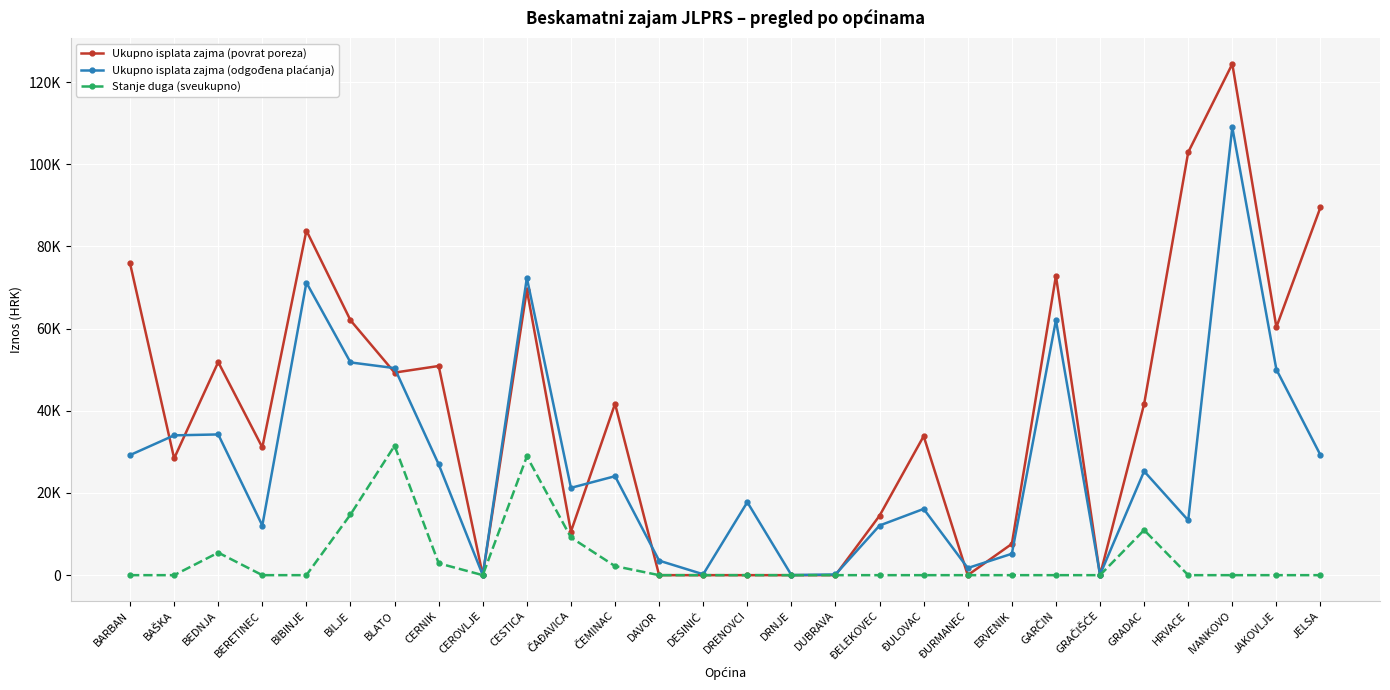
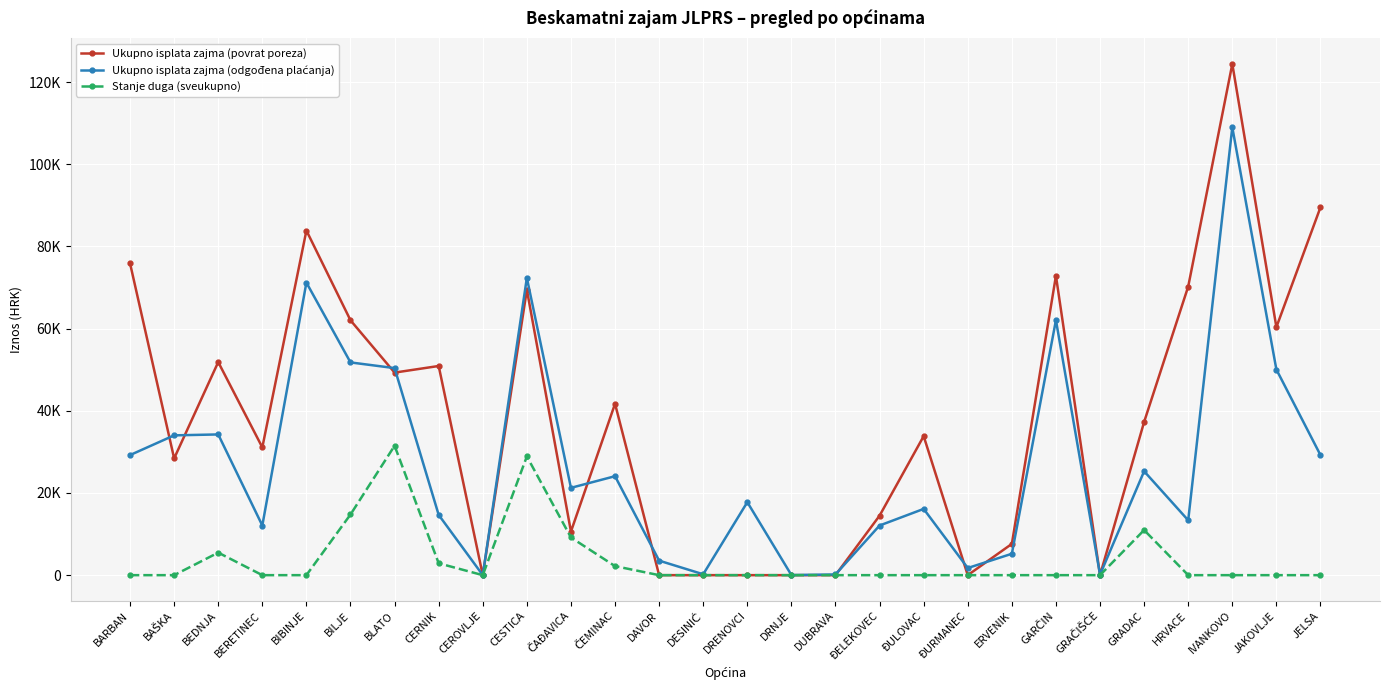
Ukupno isplata zajma (odgođena plaćanja), CERNIK: 27000 -> 15000
Ukupno isplata zajma (povrat poreza), GRADAC: 42000 -> 37000
Ukupno isplata zajma (povrat poreza), HRVACE: 103000 -> 70000
